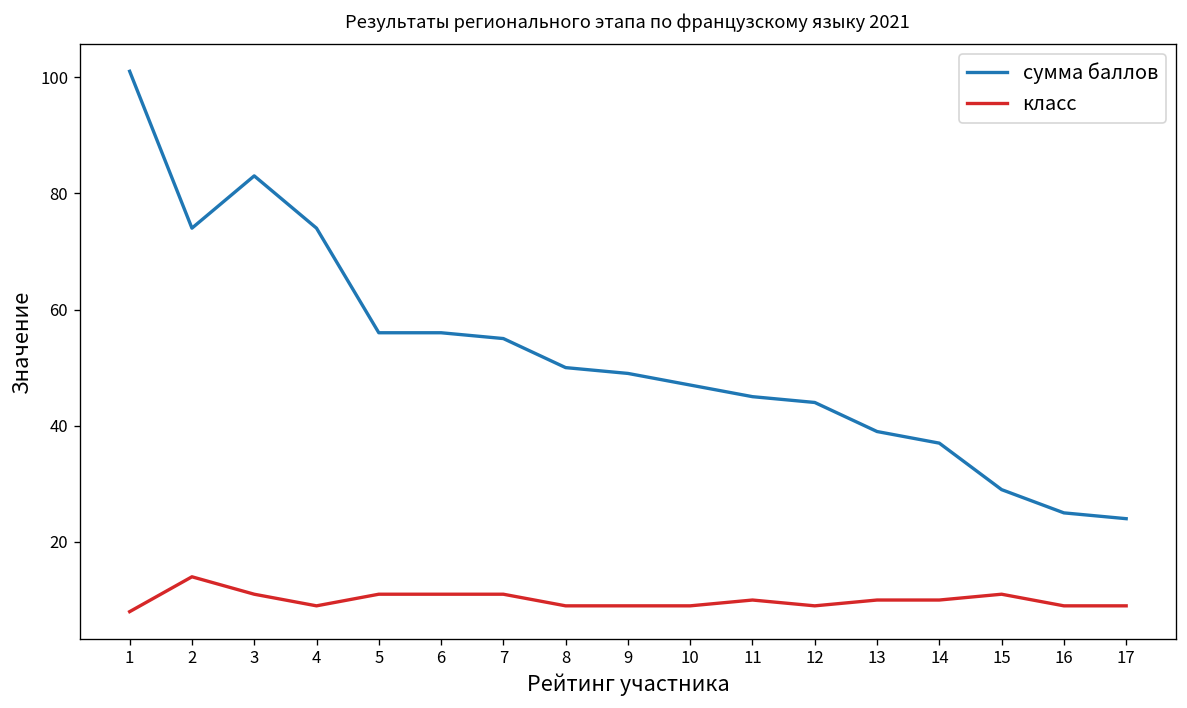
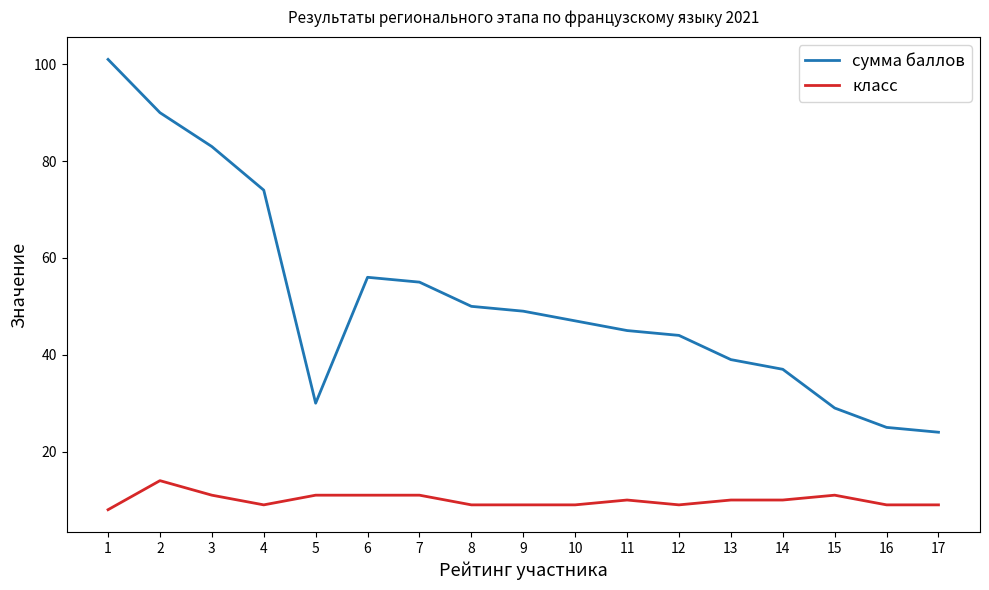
сумма баллов, 2: 74 -> 90
сумма баллов, 5: 56 -> 30
